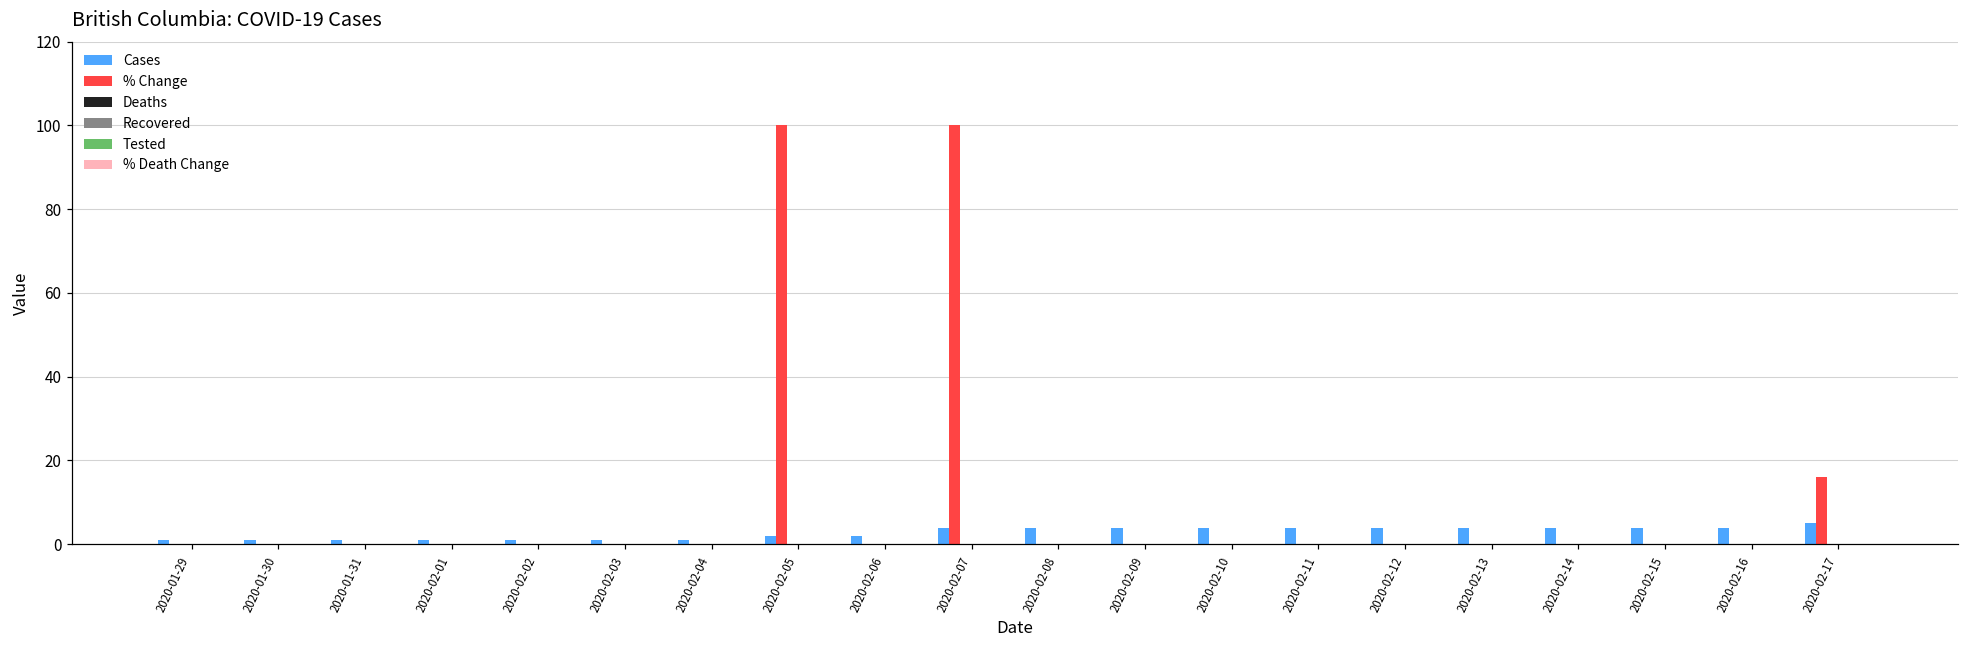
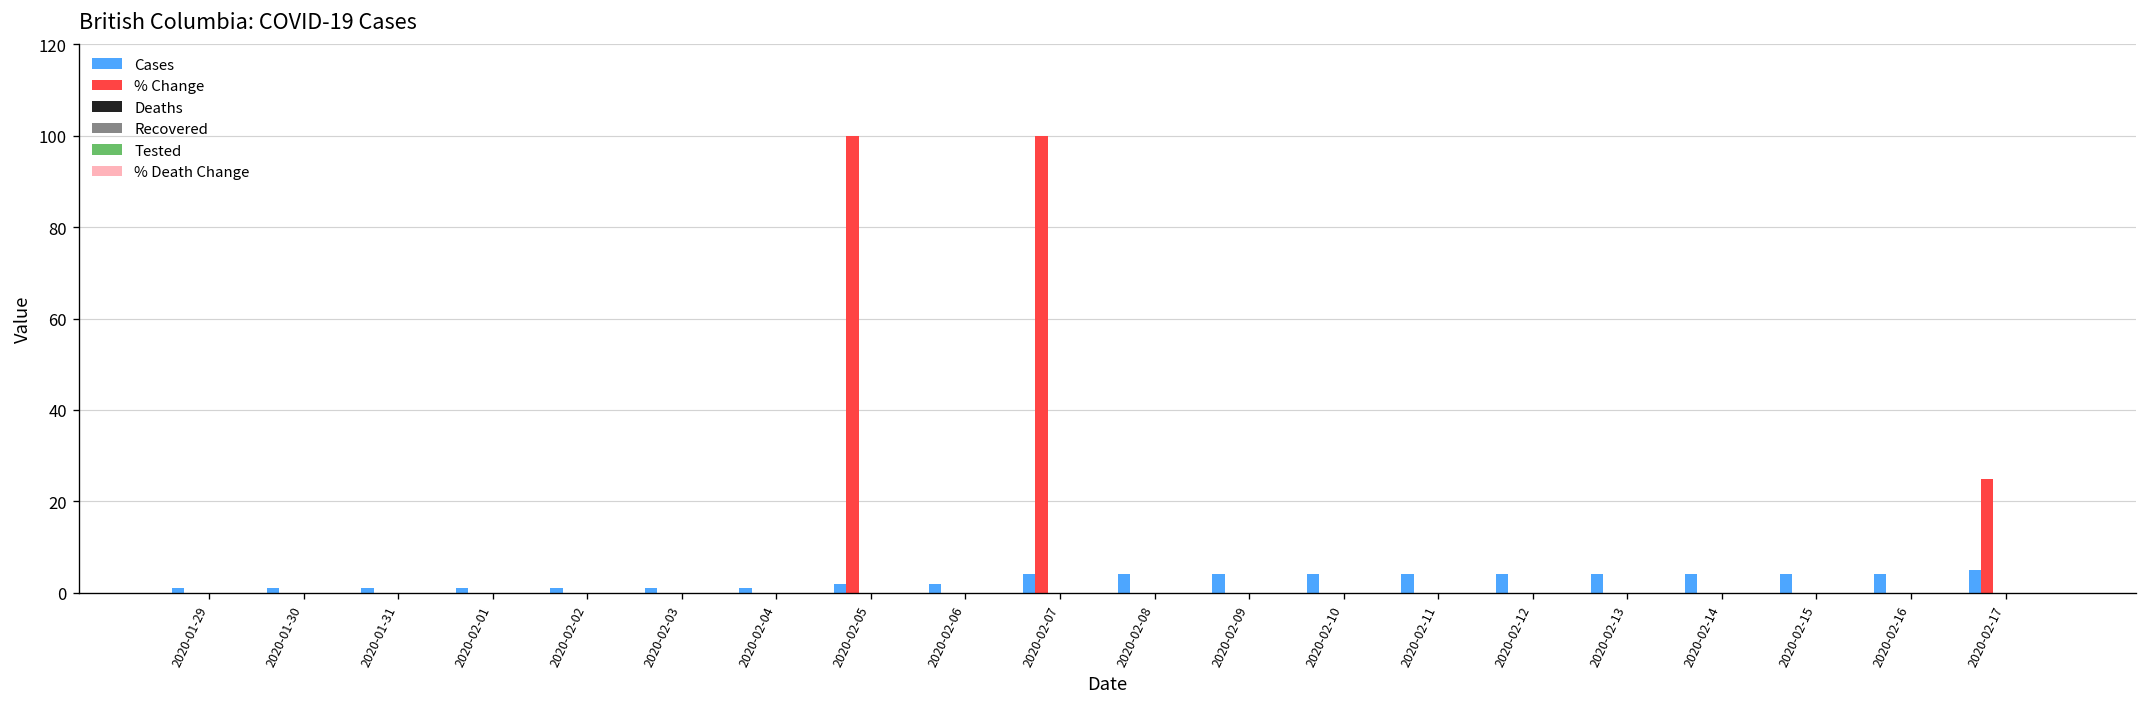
% Change, 2020-02-17: 16 -> 25
